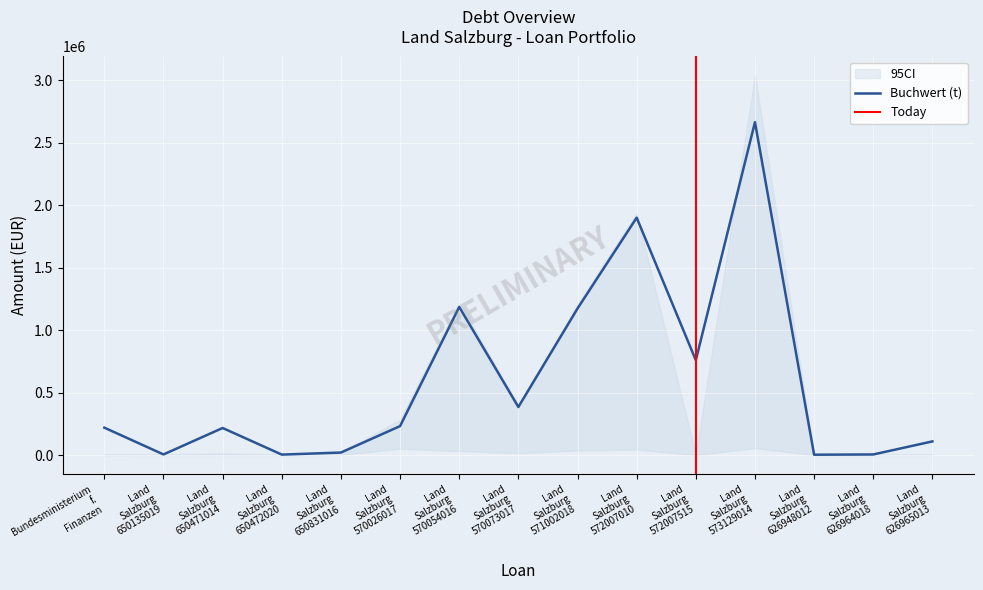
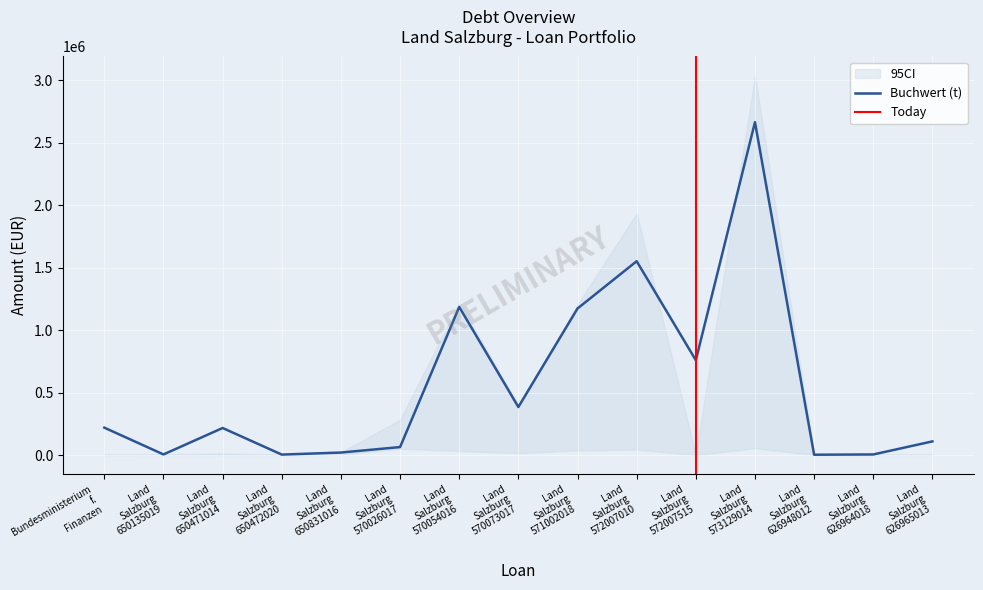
Buchwert (t), Land Salzburg 570026017: 230000 -> 60000
Buchwert (t), Land Salzburg 572007010: 1900000 -> 1550000
